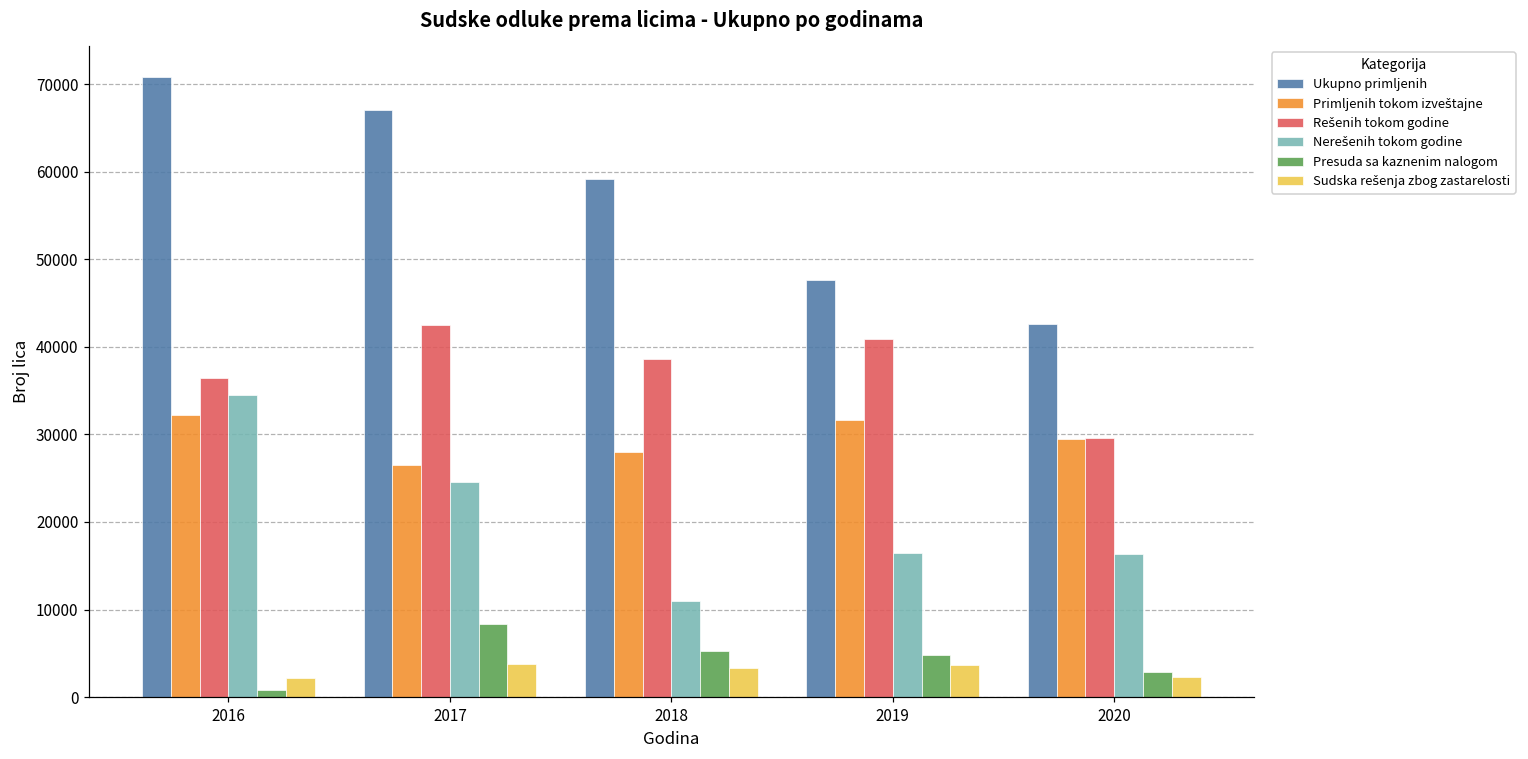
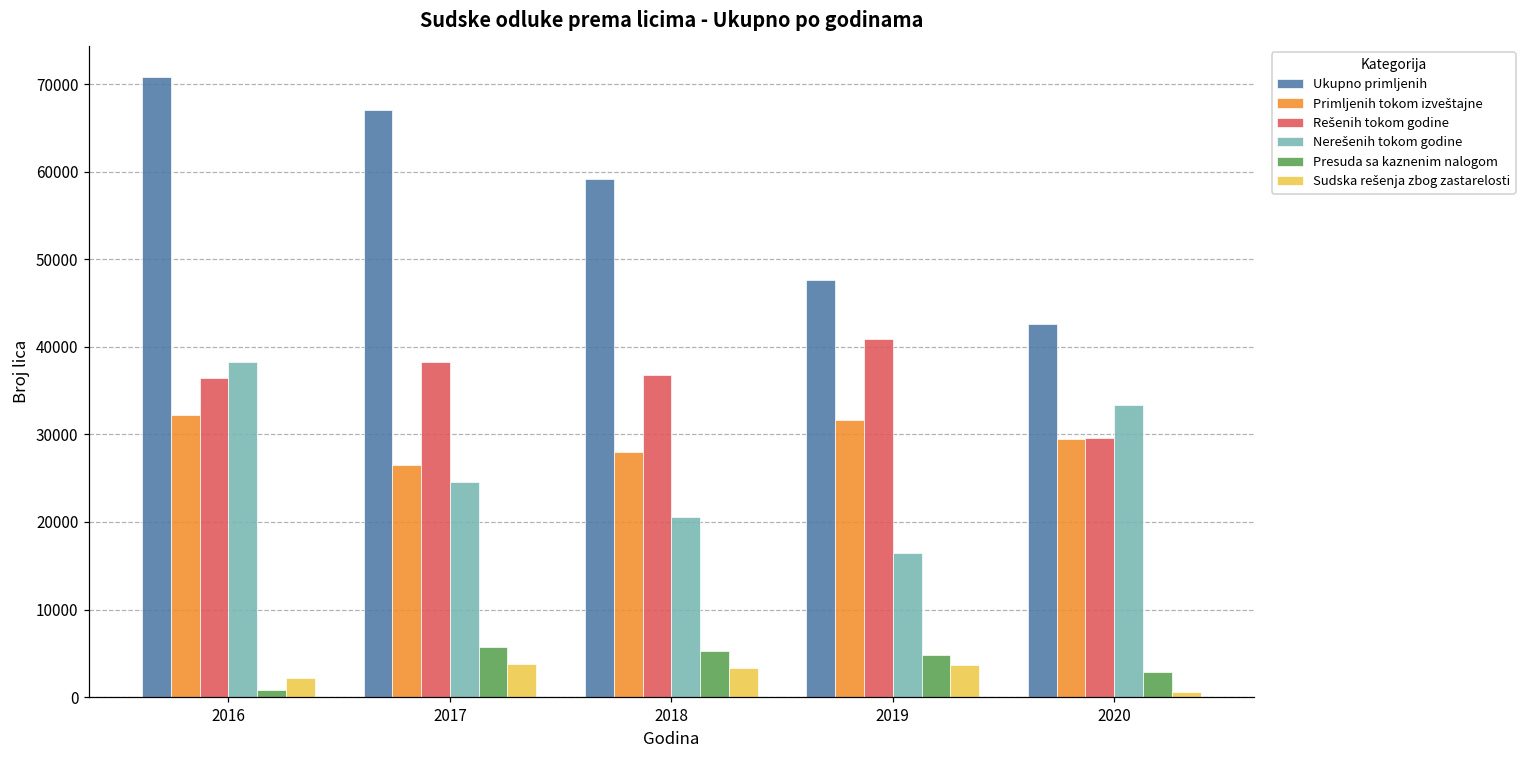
Nerešenih tokom godine, 2016: 34000 -> 38000
Rešenih tokom godine, 2017: 42000 -> 38000
Presuda sa kaznenim nalogom, 2017: 8000 -> 6000
Rešenih tokom godine, 2018: 39000 -> 37000
Nerešenih tokom godine, 2018: 11000 -> 21000
Nerešenih tokom godine, 2020: 16000 -> 33000
Sudska rešenja zbog zastarelosti, 2020: 2000 -> 1000
